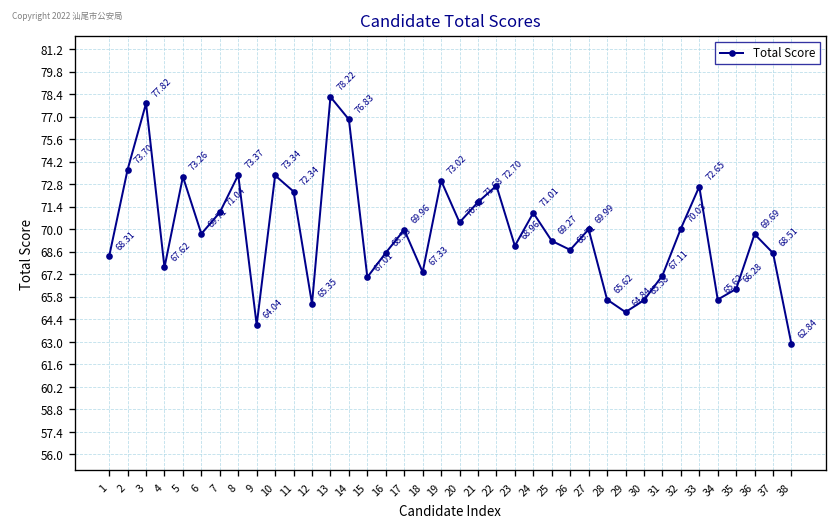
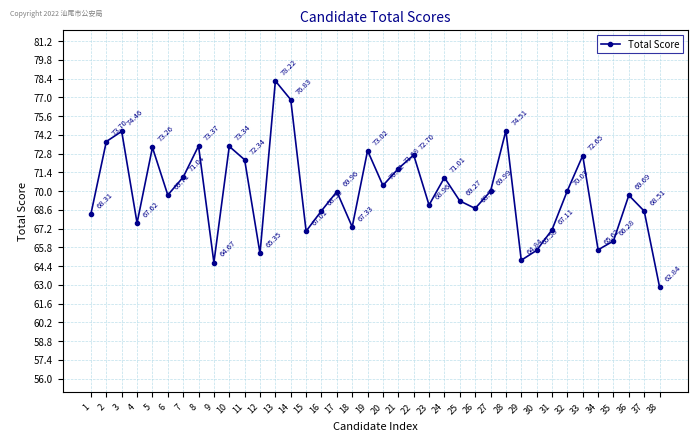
3: 77.82 -> 74.46
9: 64.04 -> 64.67
28: 65.62 -> 74.51
